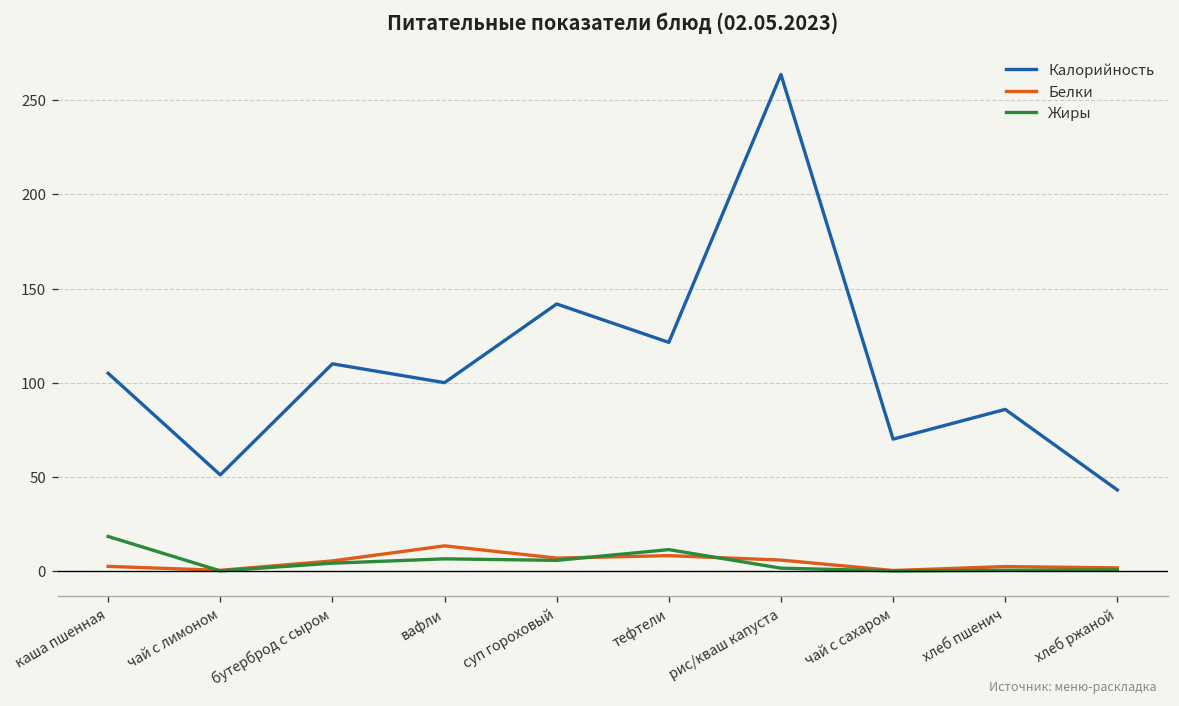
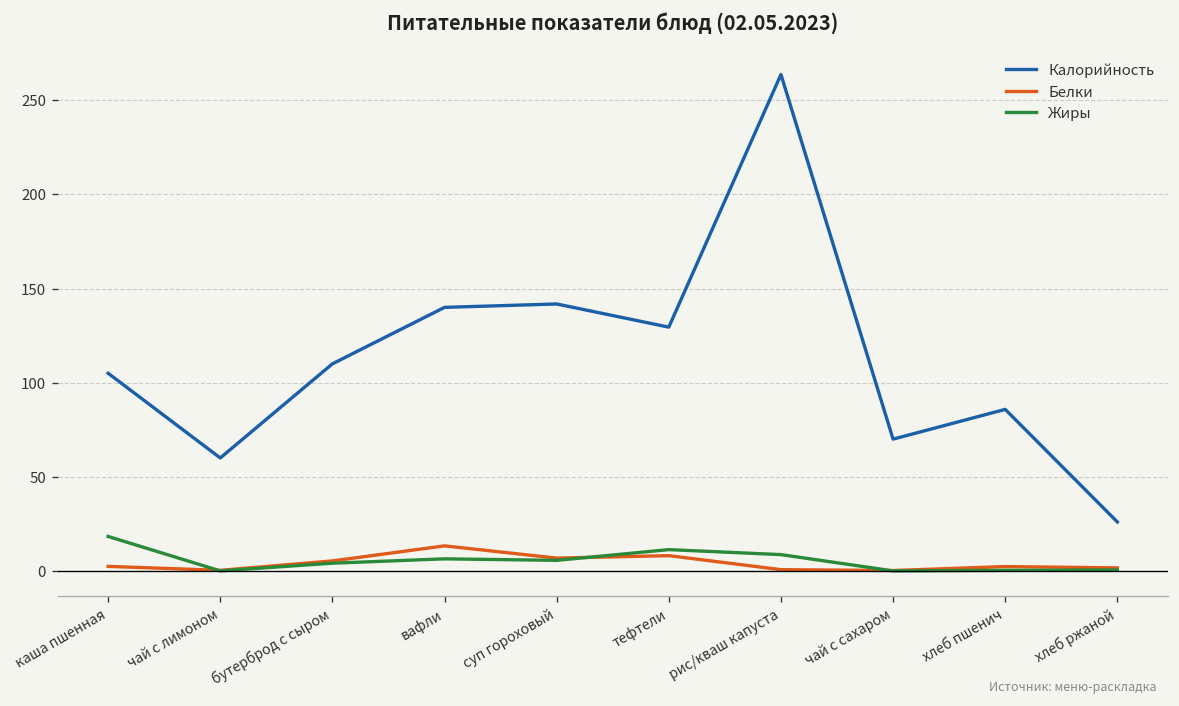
Калорийность, чай с лимоном: 51 -> 60
Калорийность, вафли: 100 -> 140
Калорийность, тефтели: 121 -> 130
Белки, рис/кваш капуста: 6 -> 1
Жиры, рис/кваш капуста: 1 -> 9
Калорийность, хлеб ржаной: 43 -> 26
